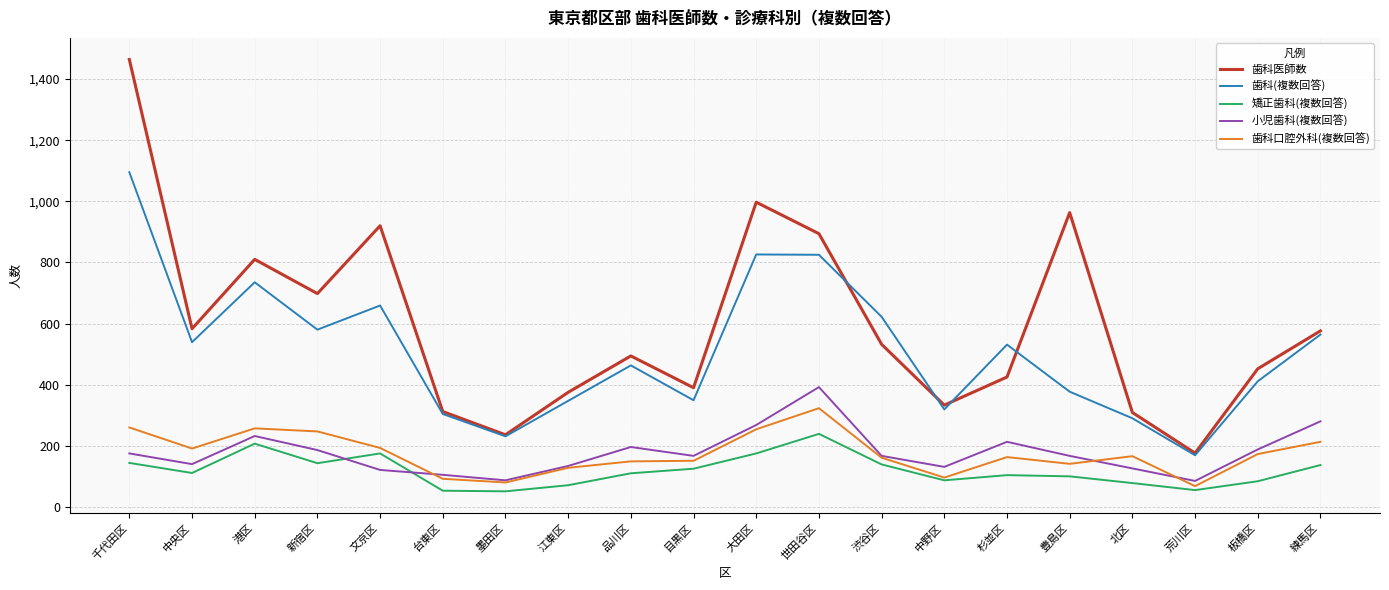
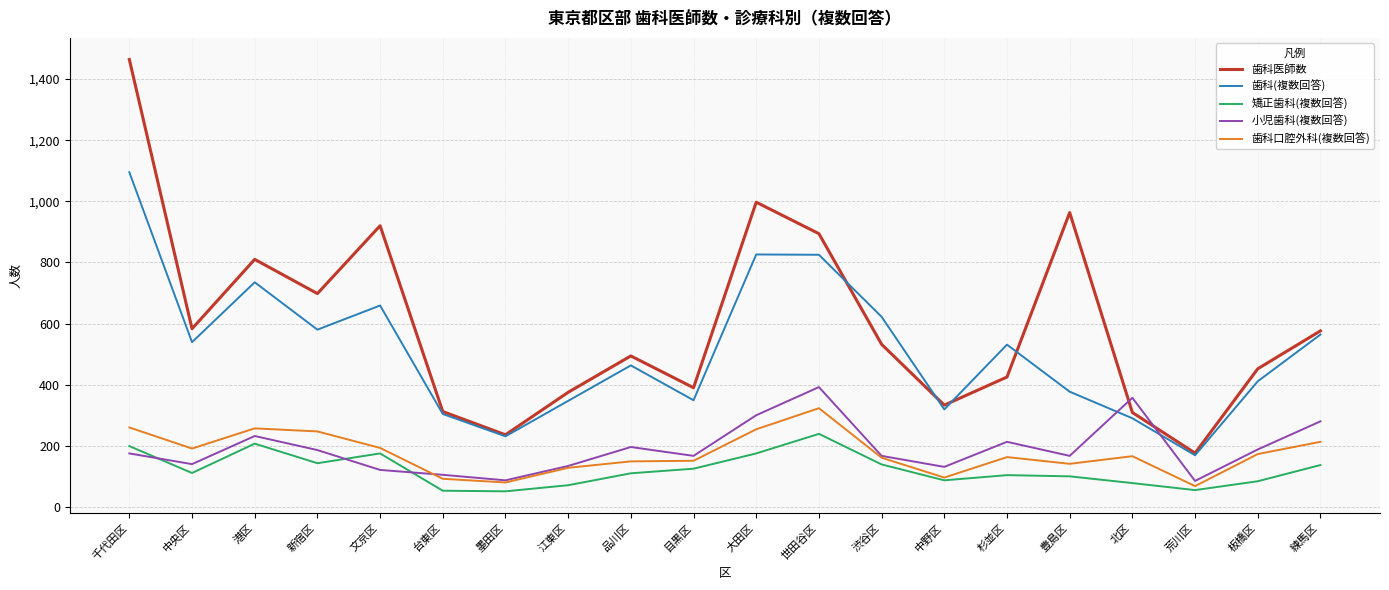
矯正歯科(複数回答), 千代田区: 140 -> 200
小児歯科(複数回答), 大田区: 270 -> 300
小児歯科(複数回答), 北区: 130 -> 360
